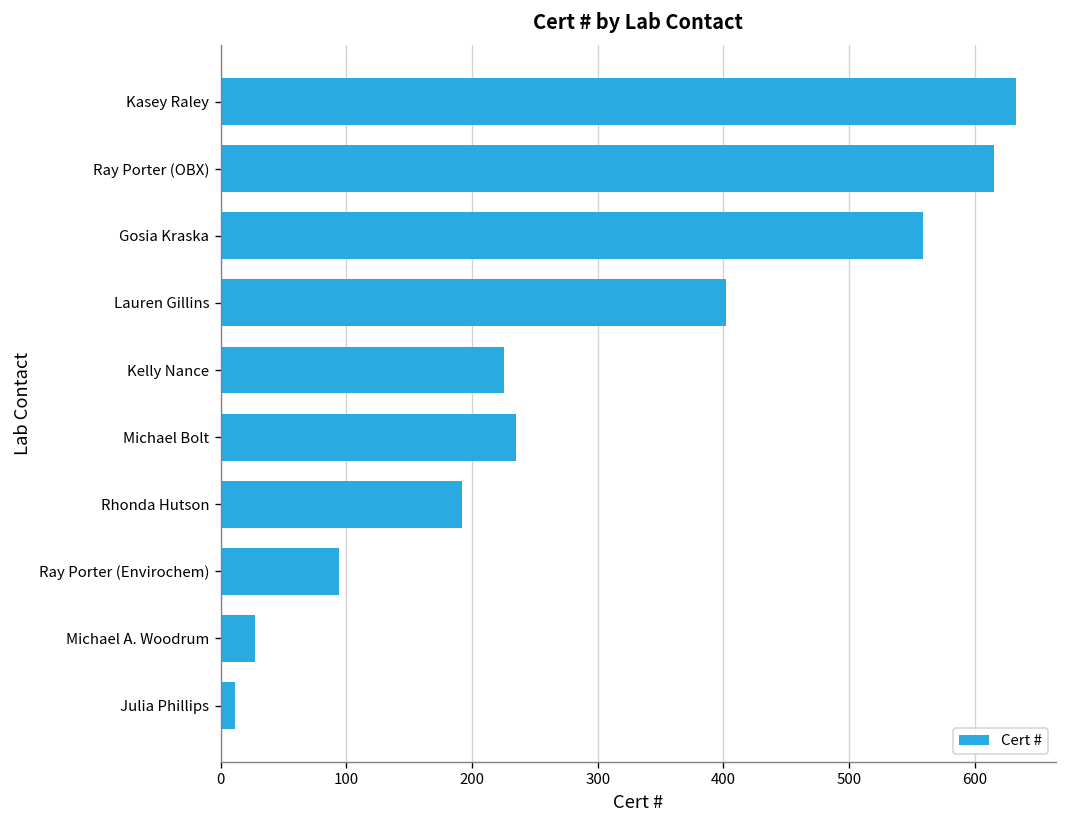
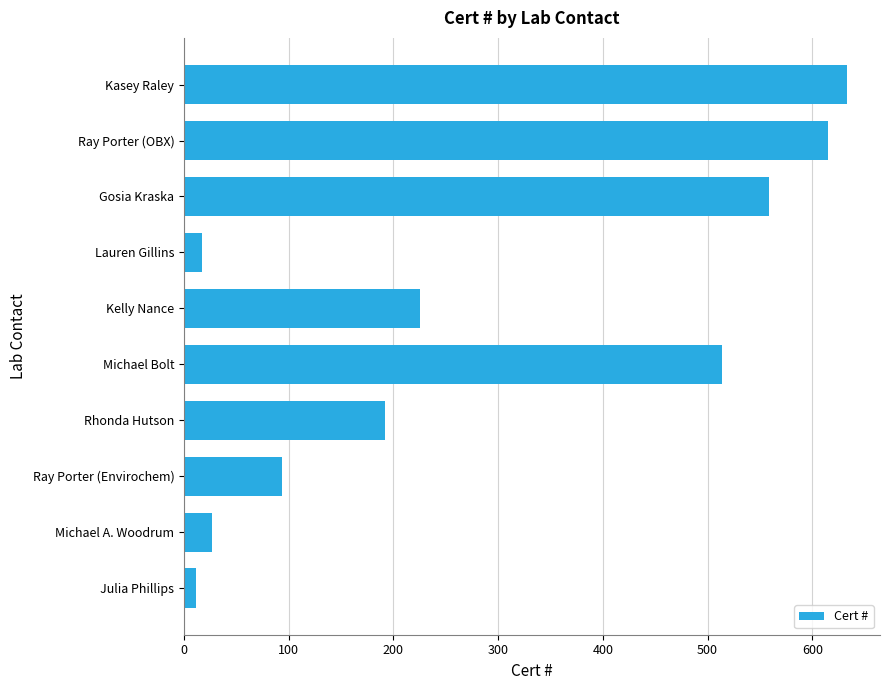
Lauren Gillins: 402 -> 17
Michael Bolt: 235 -> 514
